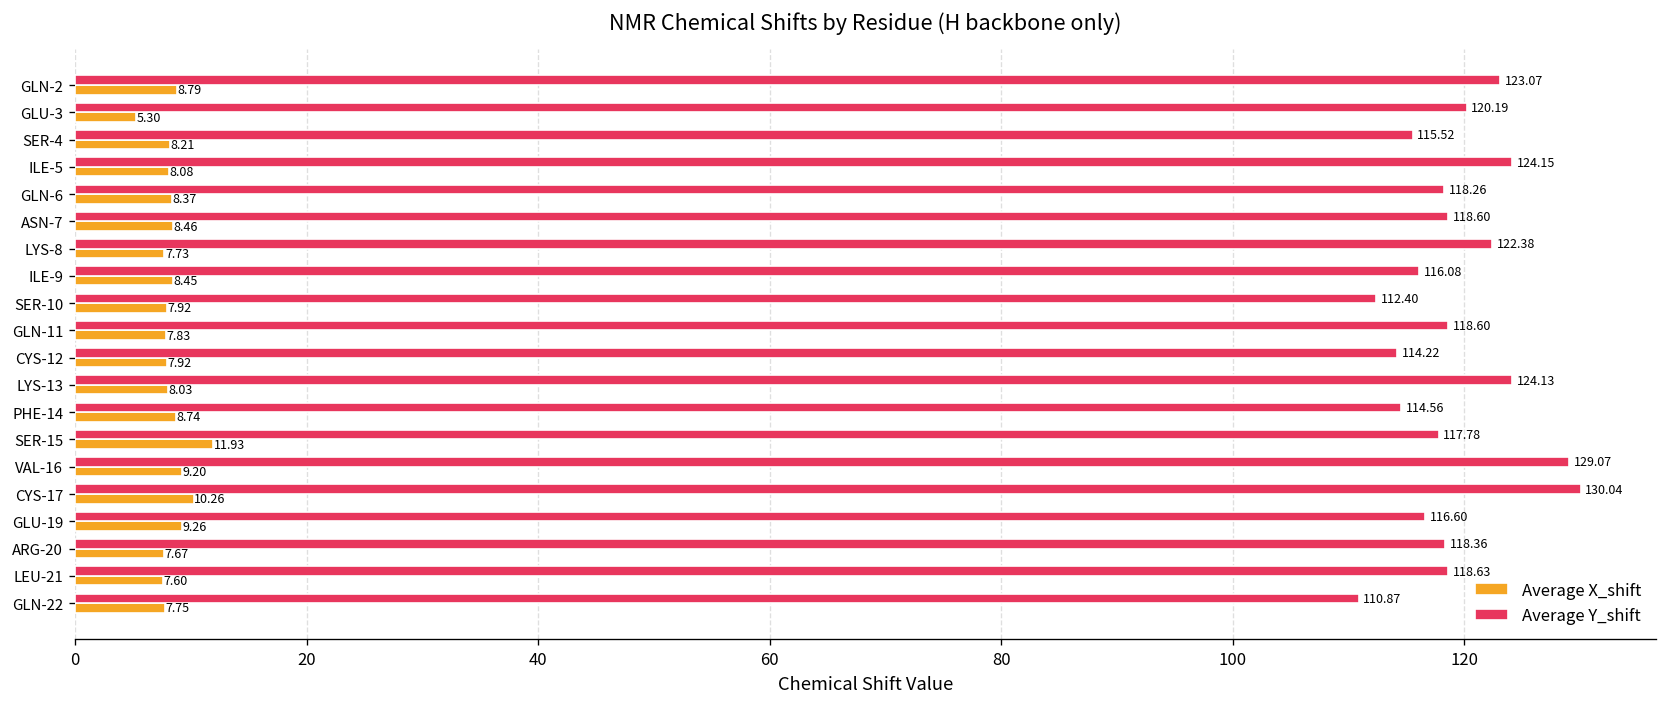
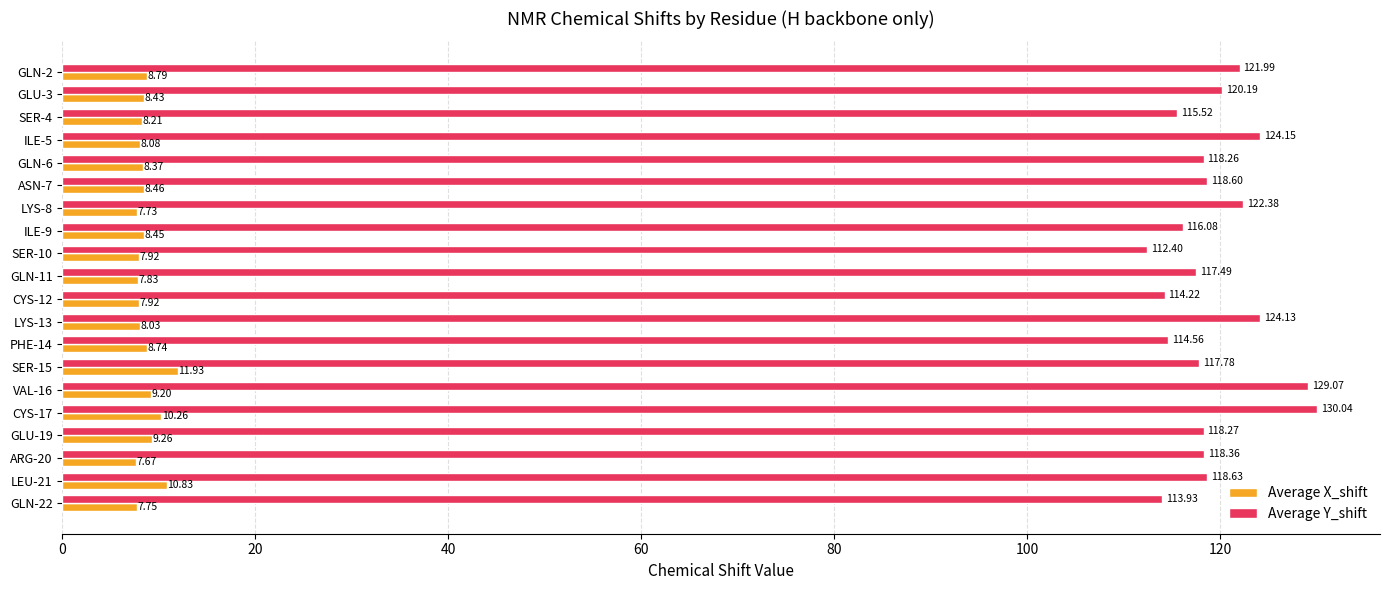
Average Y_shift, GLN-2: 123.07 -> 121.99
Average X_shift, GLU-3: 5.30 -> 8.43
Average Y_shift, GLN-11: 118.60 -> 117.49
Average Y_shift, GLU-19: 116.60 -> 118.27
Average X_shift, LEU-21: 7.60 -> 10.83
Average Y_shift, GLN-22: 110.87 -> 113.93
